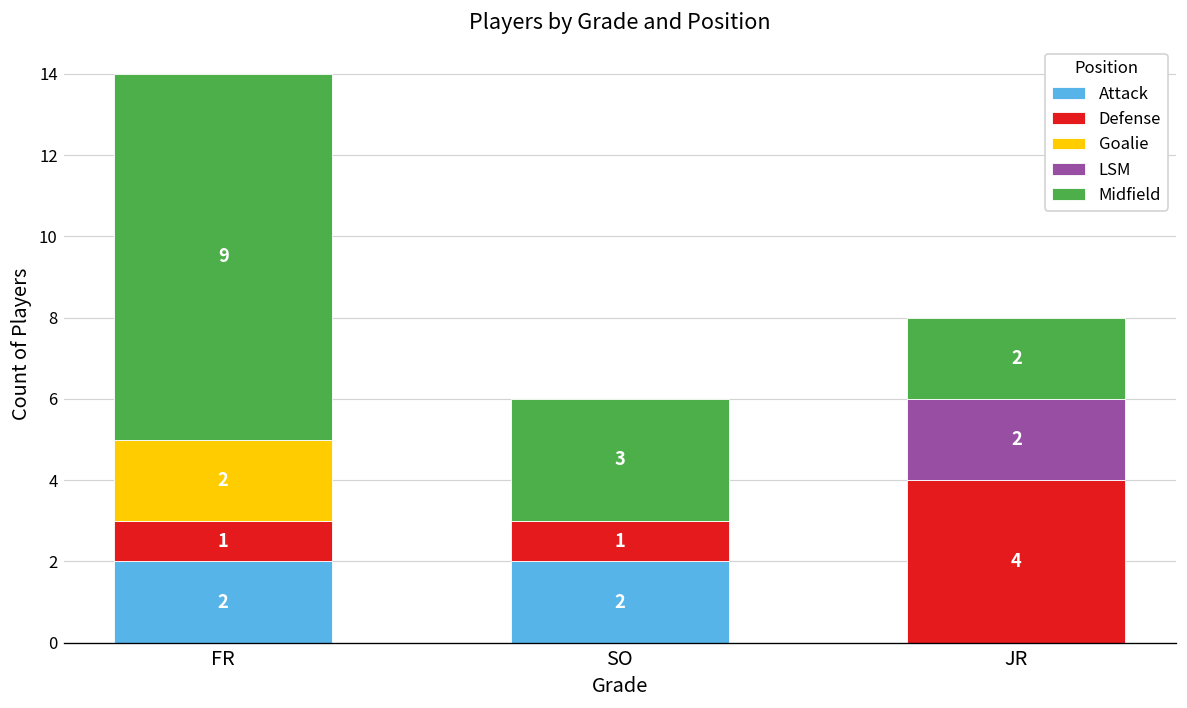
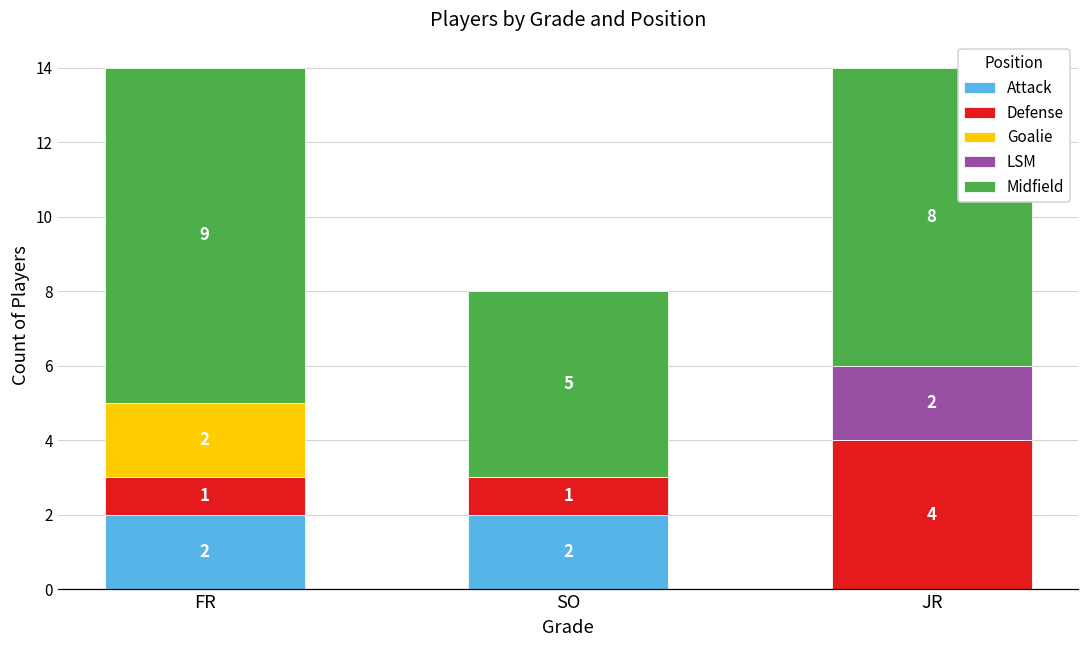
Midfield, SO: 3 -> 5
Midfield, JR: 2 -> 8
